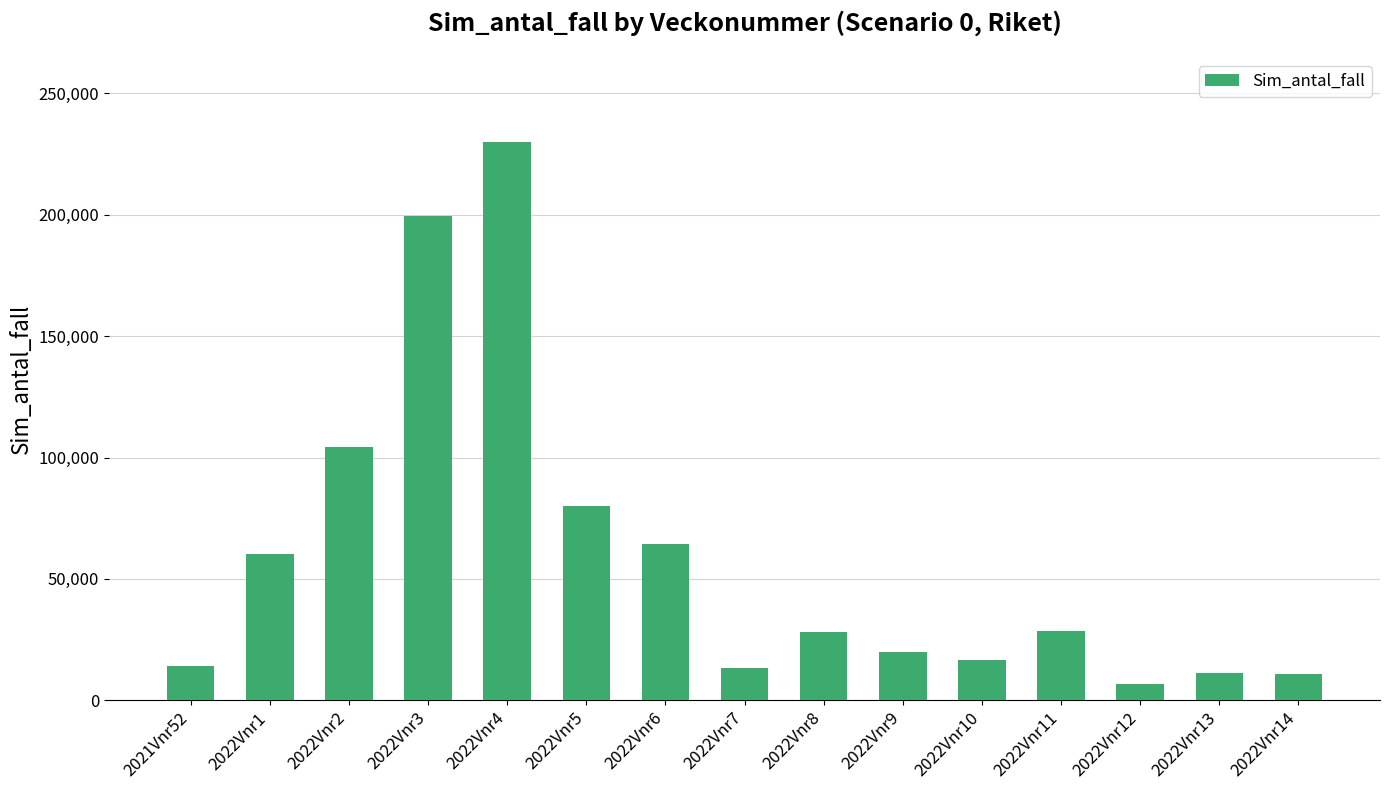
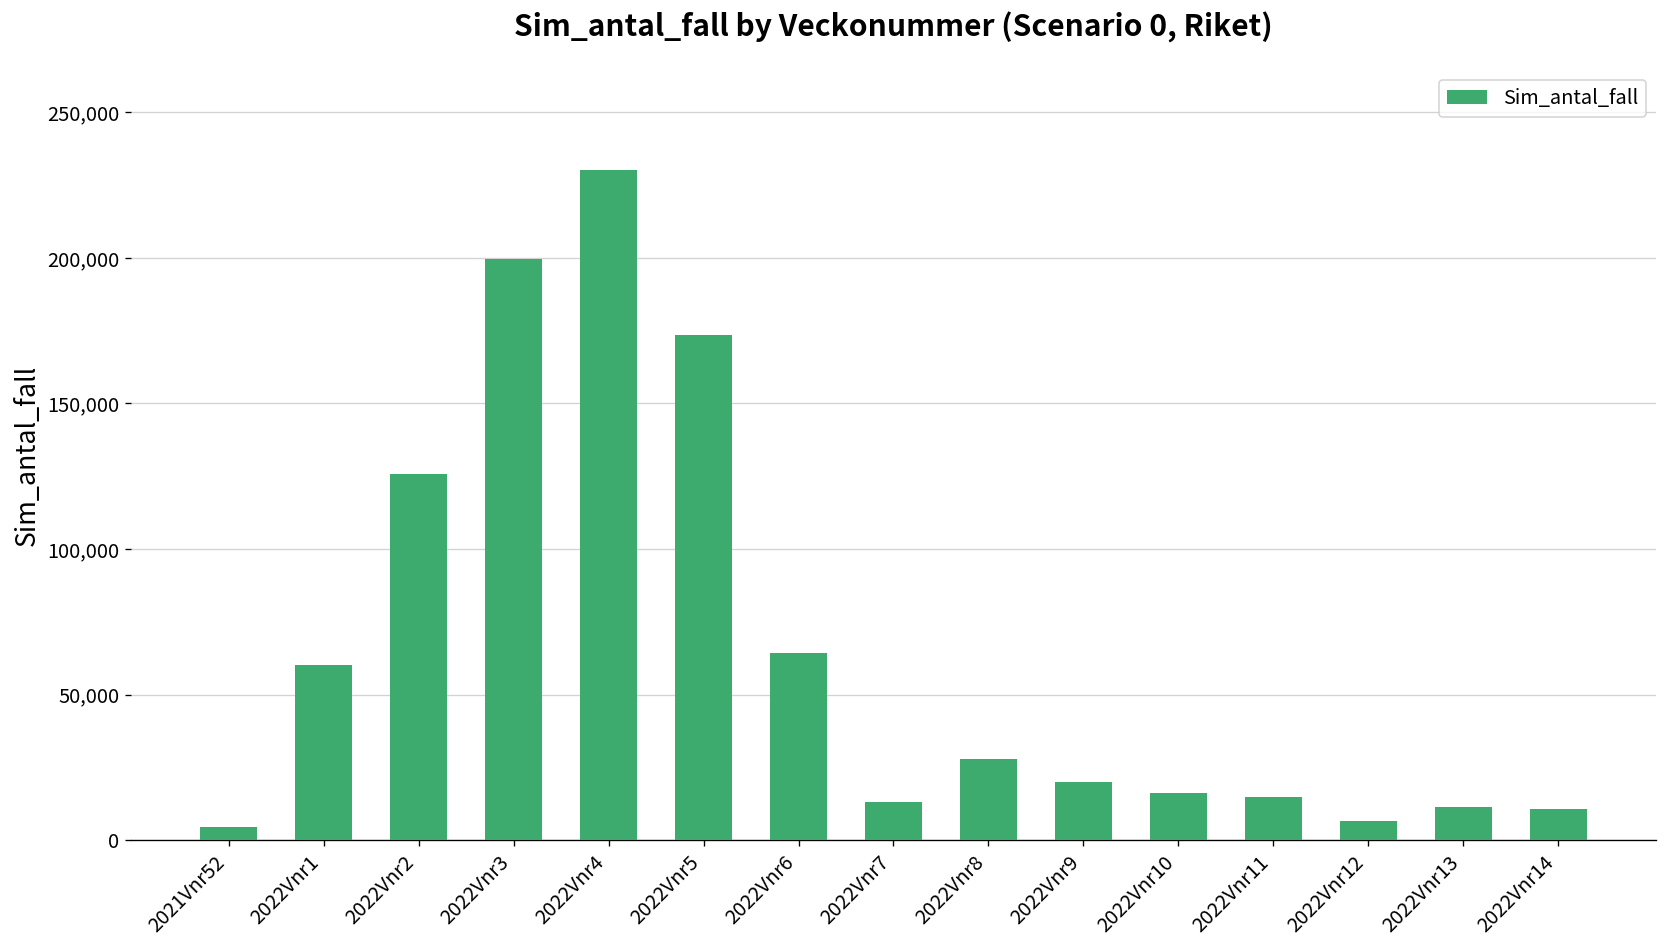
2021Vnr52: 14,000 -> 4,000
2022Vnr2: 104,000 -> 126,000
2022Vnr5: 80,000 -> 173,000
2022Vnr11: 28,000 -> 15,000
